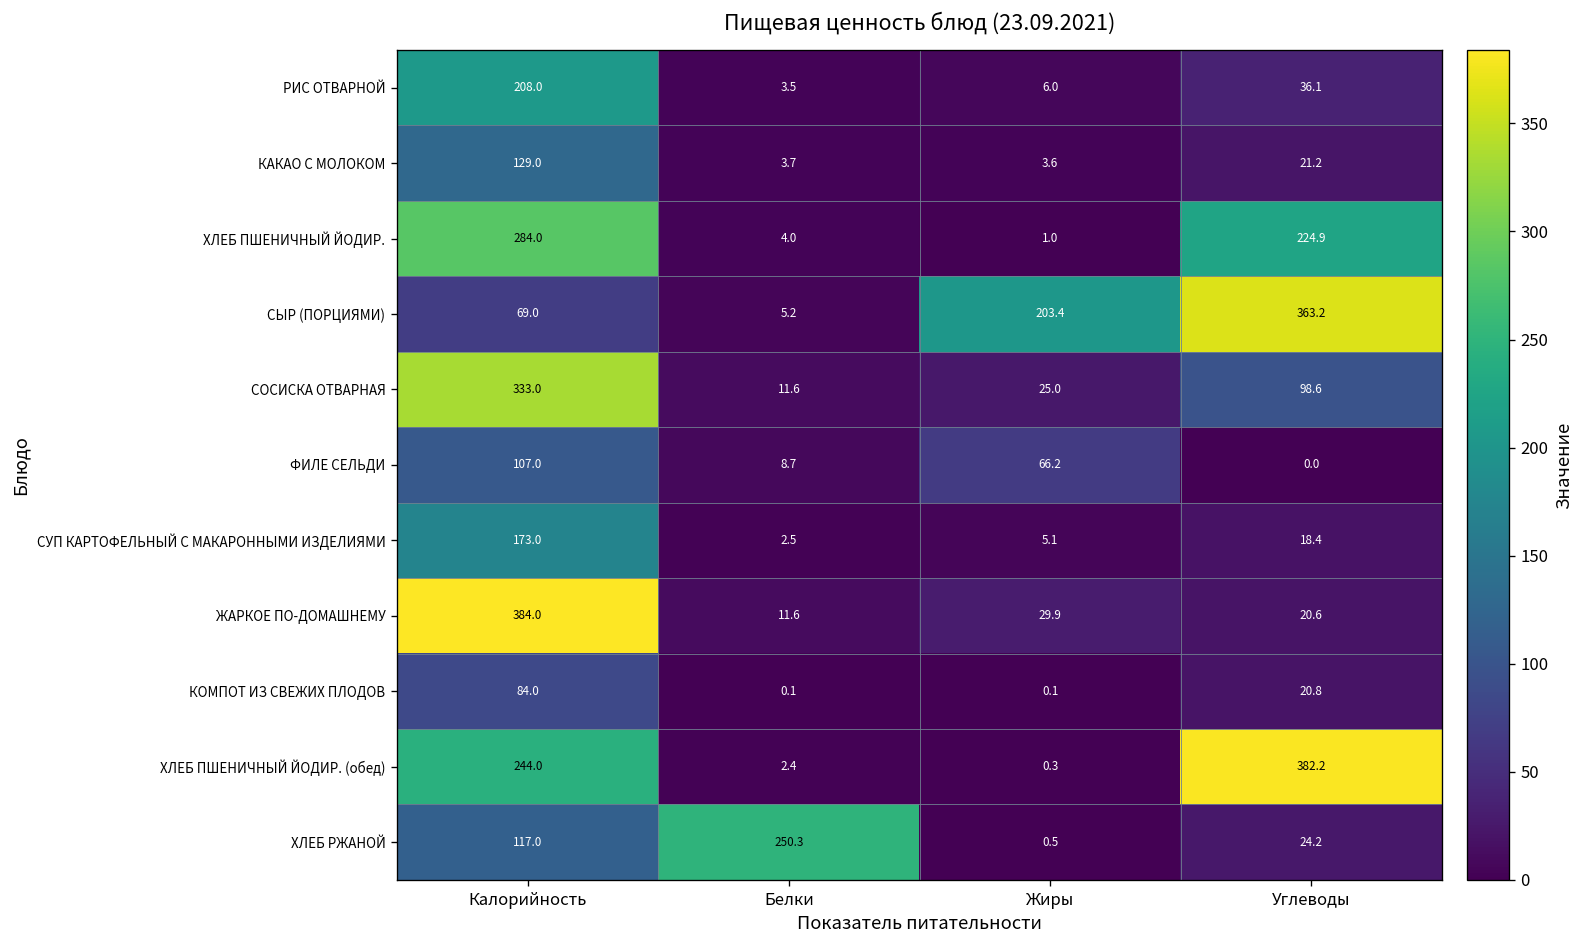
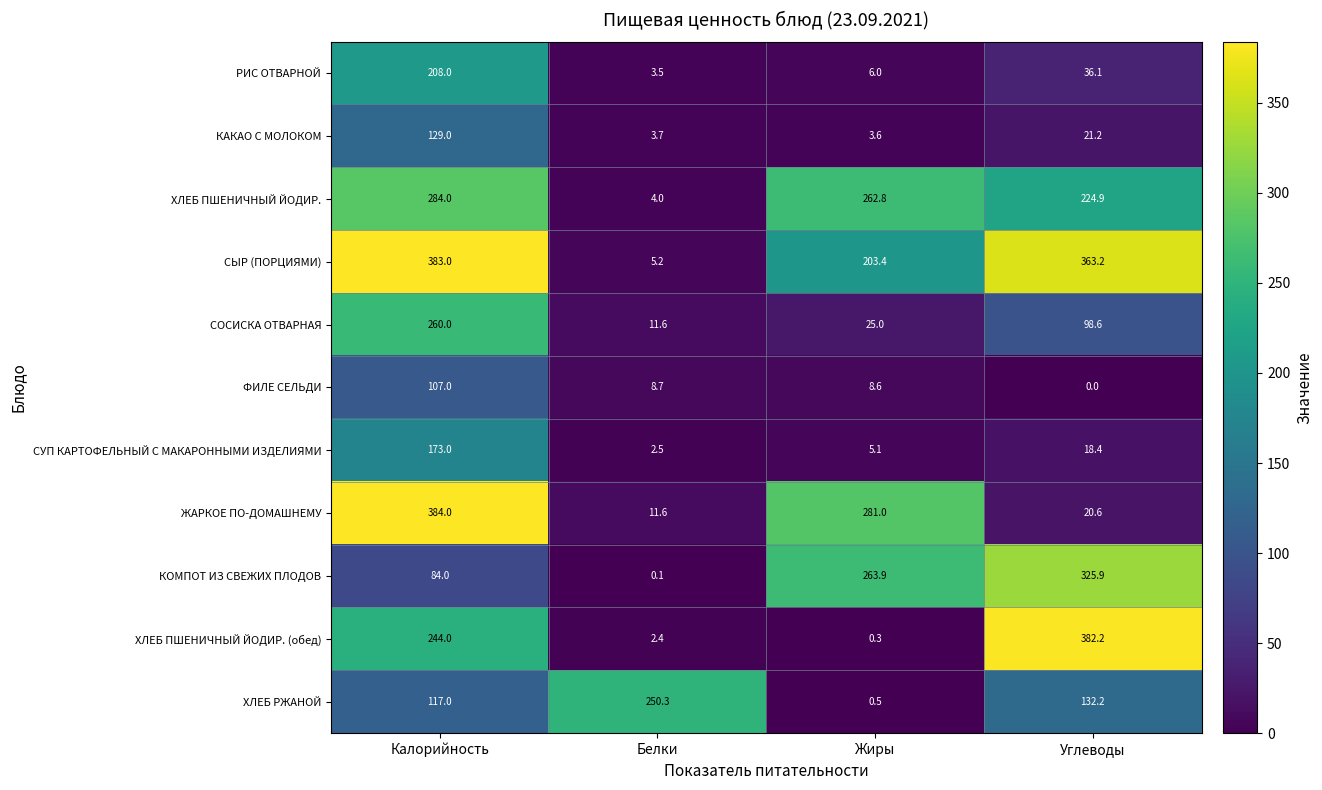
ХЛЕБ ПШЕНИЧНЫЙ ЙОДИР., Жиры: 1.0 -> 262.8
СЫР (ПОРЦИЯМИ), Калорийность: 69.0 -> 383.0
СОСИСКА ОТВАРНАЯ, Калорийность: 333.0 -> 260.0
ФИЛЕ СЕЛЬДИ, Жиры: 66.2 -> 8.6
ЖАРКОЕ ПО-ДОМАШНЕМУ, Жиры: 29.9 -> 281.0
КОМПОТ ИЗ СВЕЖИХ ПЛОДОВ, Жиры: 0.1 -> 263.9
КОМПОТ ИЗ СВЕЖИХ ПЛОДОВ, Углеводы: 20.8 -> 325.9
ХЛЕБ РЖАНОЙ, Углеводы: 24.2 -> 132.2
